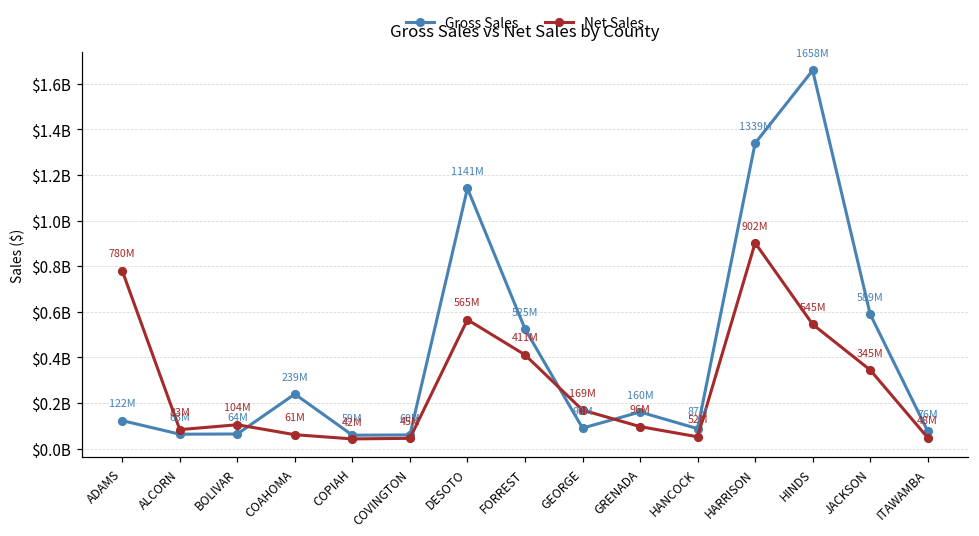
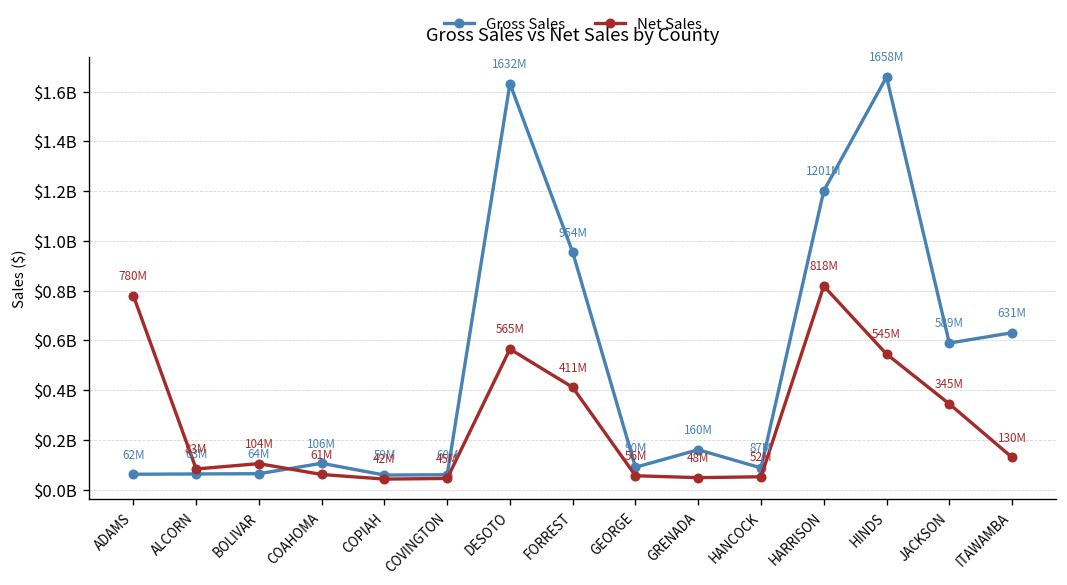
Gross Sales, ADAMS: 122M -> 62M
Gross Sales, COAHOMA: 239M -> 106M
Gross Sales, DESOTO: 1141M -> 1632M
Gross Sales, FORREST: 525M -> 954M
Net Sales, GEORGE: 169M -> 56M
Net Sales, GRENADA: 96M -> 48M
Gross Sales, HARRISON: 1339M -> 1201M
Net Sales, HARRISON: 902M -> 818M
Gross Sales, ITAWAMBA: 76M -> 631M
Net Sales, ITAWAMBA: 48M -> 130M
